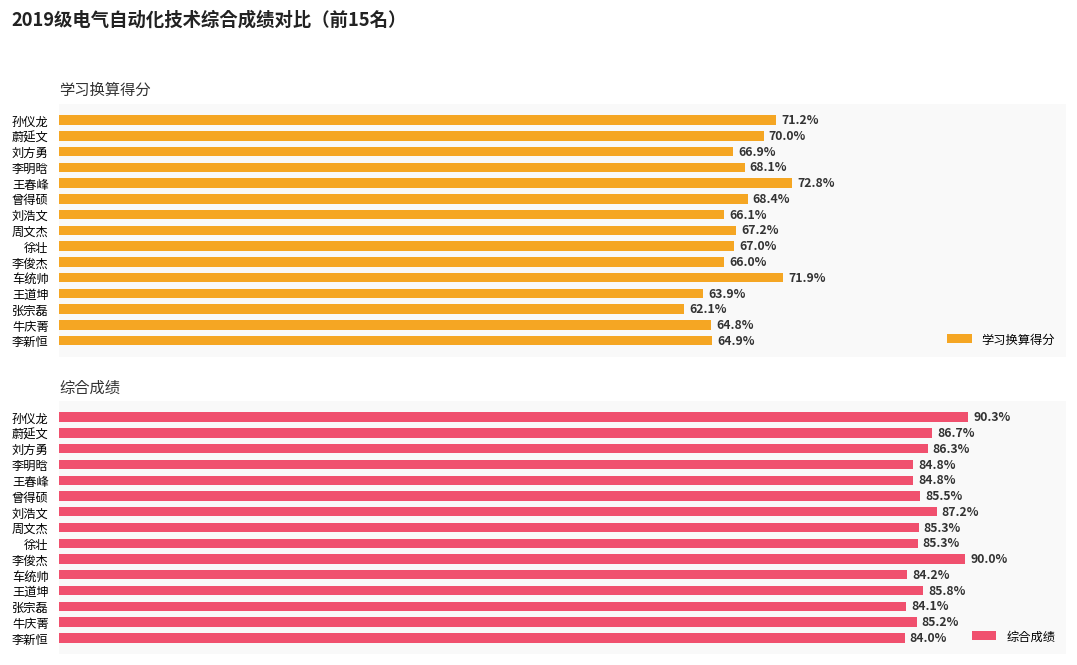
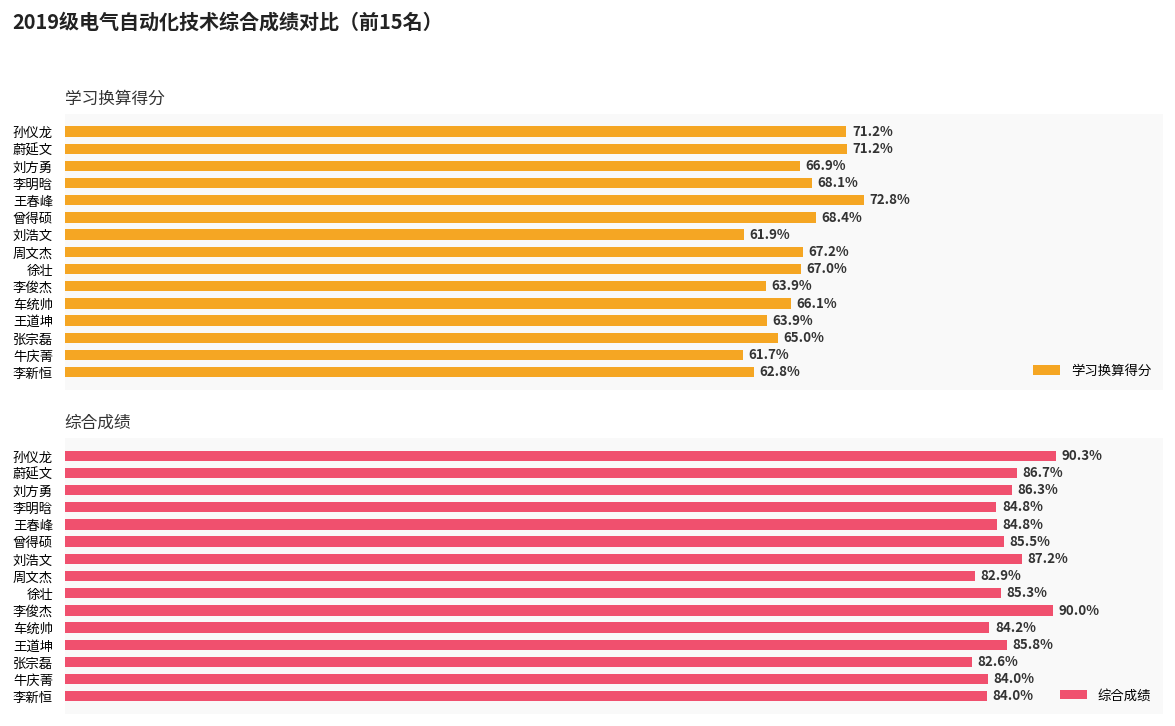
学习换算得分, 蔚延文: 70.0% -> 71.2%
学习换算得分, 刘浩文: 66.1% -> 61.9%
学习换算得分, 李俊杰: 66.0% -> 63.9%
学习换算得分, 车统帅: 71.9% -> 66.1%
学习换算得分, 张宗磊: 62.1% -> 65.0%
学习换算得分, 牛庆菁: 64.8% -> 61.7%
学习换算得分, 李新恒: 64.9% -> 62.8%
综合成绩, 周文杰: 85.3% -> 82.9%
综合成绩, 张宗磊: 84.1% -> 82.6%
综合成绩, 牛庆菁: 85.2% -> 84.0%
